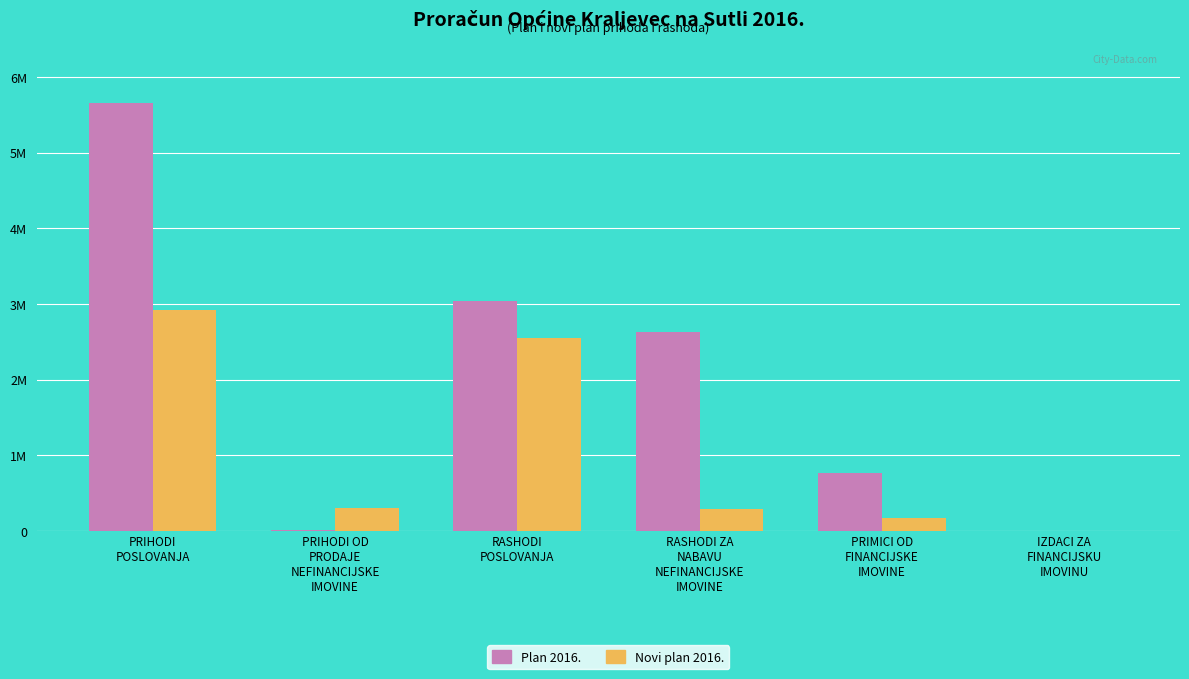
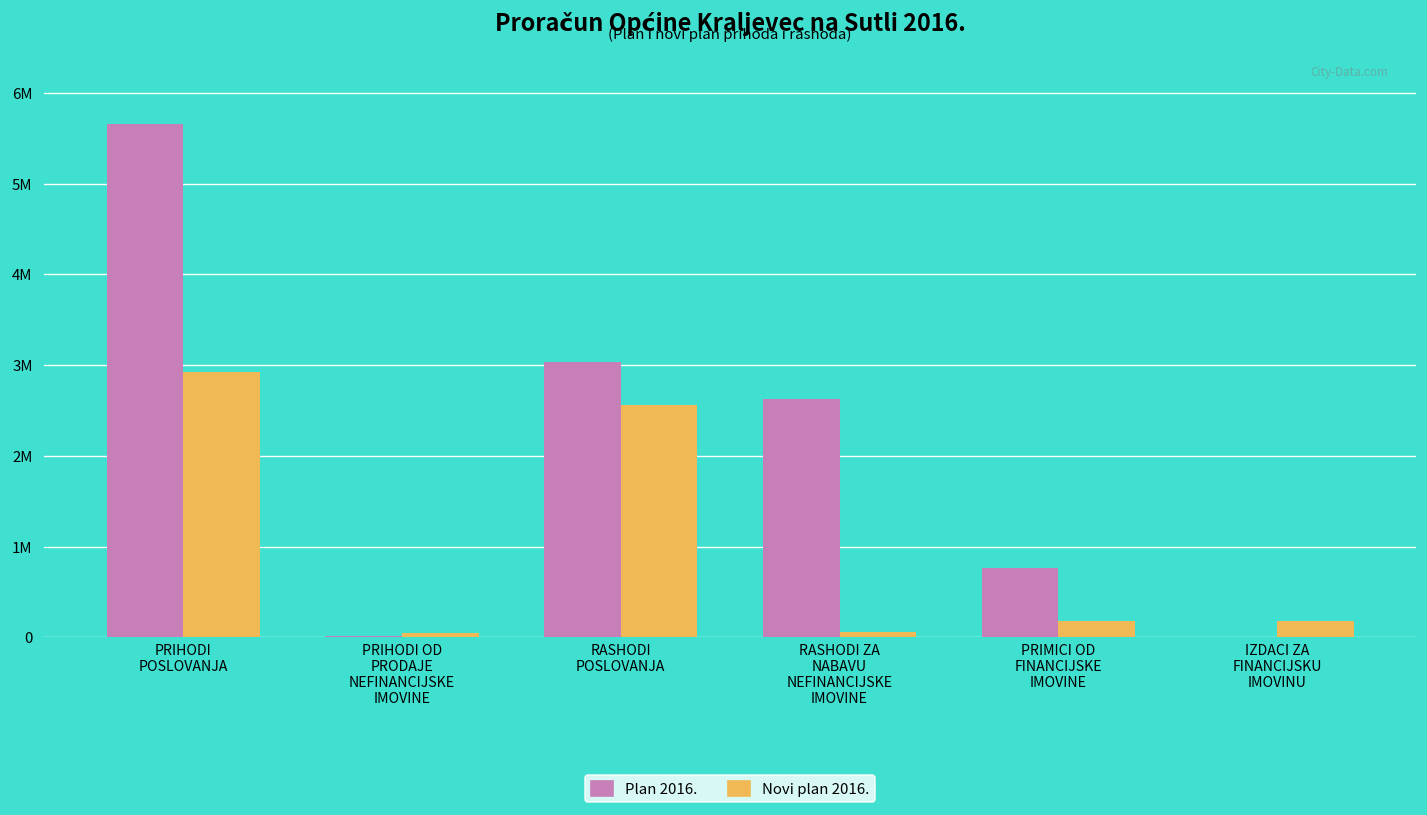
Novi plan 2016., PRIHODI OD PRODAJE NEFINANCIJSKE IMOVINE: 300000 -> 100000
Novi plan 2016., RASHODI ZA NABAVU NEFINANCIJSKE IMOVINE: 300000 -> 100000
Novi plan 2016., IZDACI ZA FINANCIJSKU IMOVINU: 0 -> 200000
